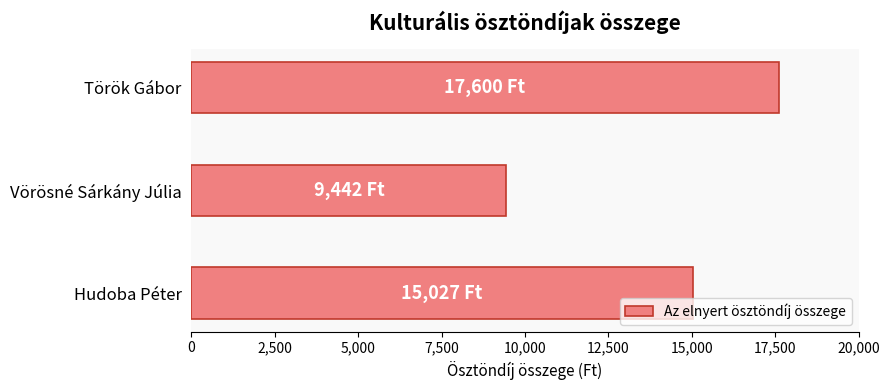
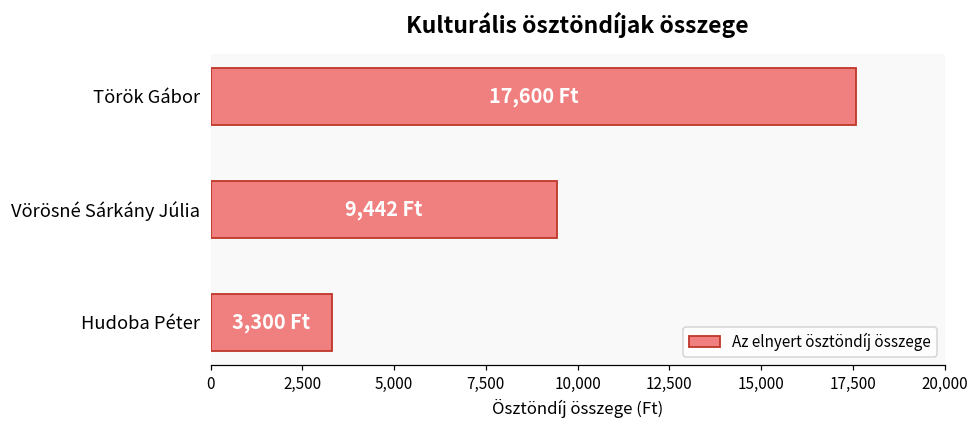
Hudoba Péter: 15,027 -> 3,300
